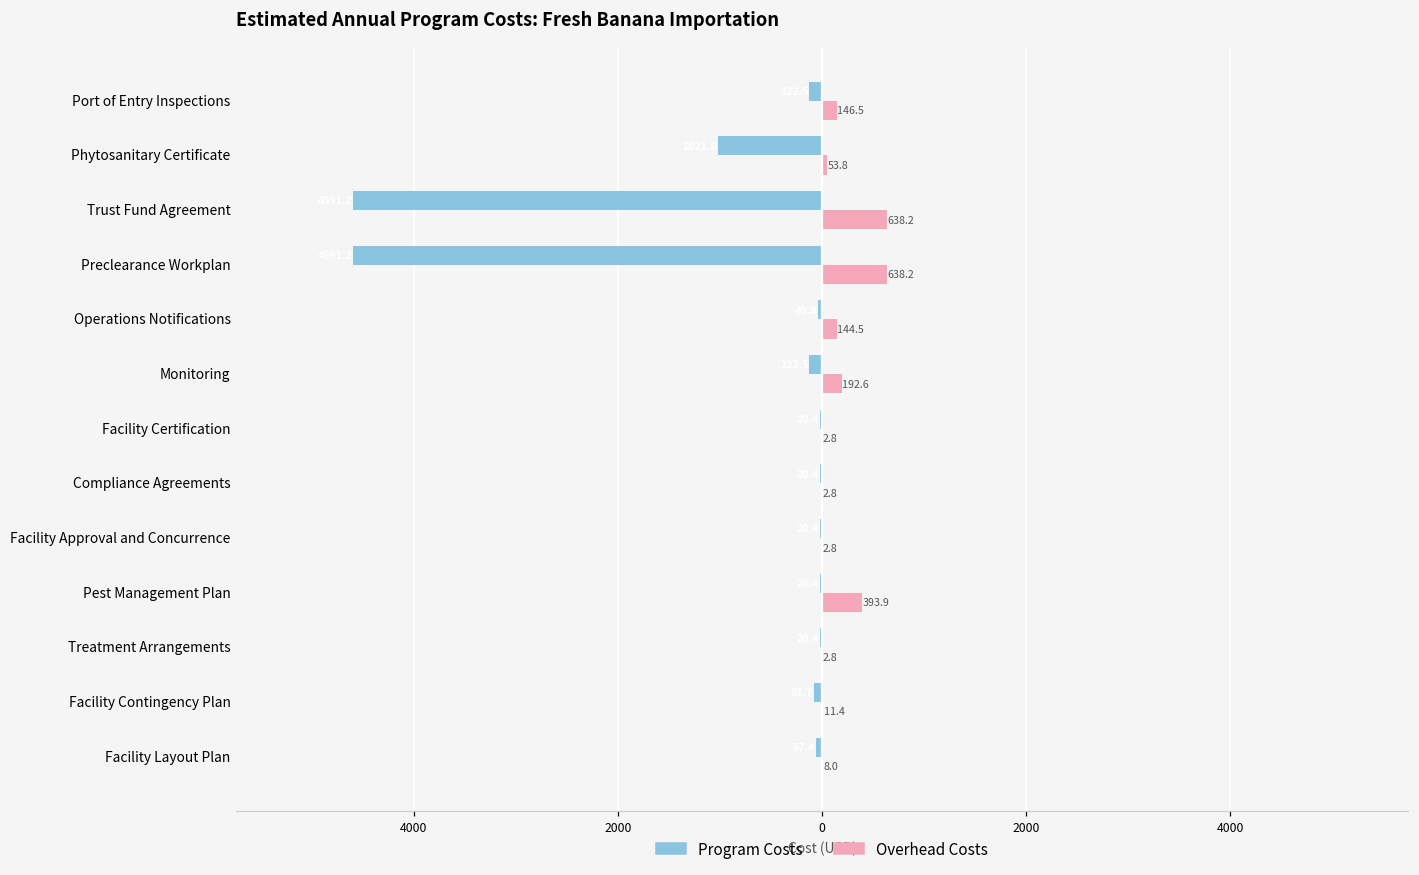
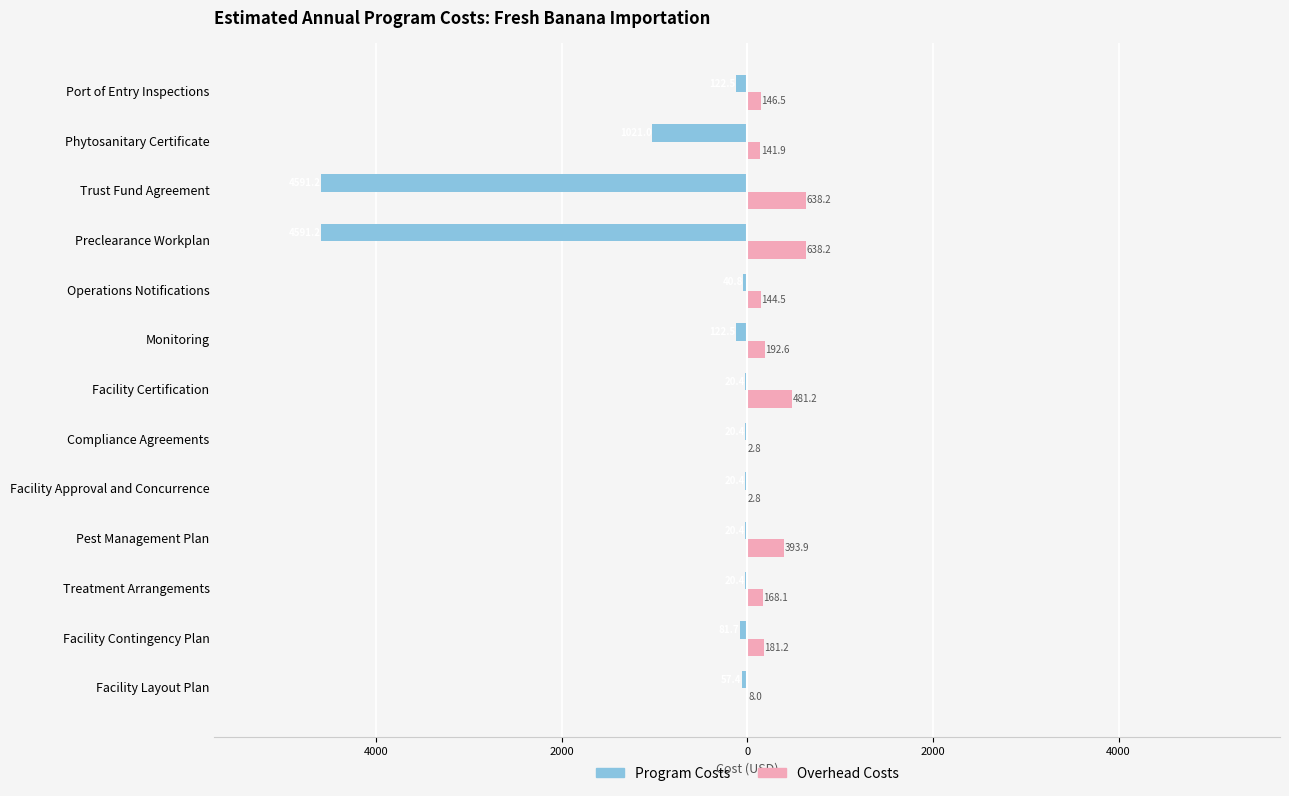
Overhead Costs, Phytosanitary Certificate: 53.8 -> 141.9
Overhead Costs, Facility Certification: 2.8 -> 481.2
Overhead Costs, Treatment Arrangements: 2.8 -> 168.1
Overhead Costs, Facility Contingency Plan: 11.4 -> 181.2
